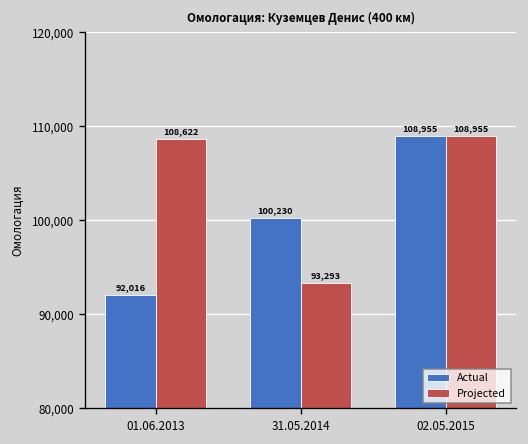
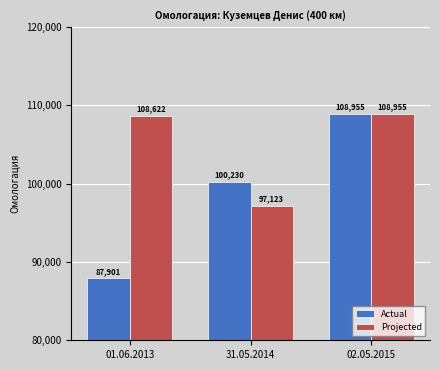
Actual, 01.06.2013: 92,016 -> 87,901
Projected, 31.05.2014: 93,293 -> 97,123
